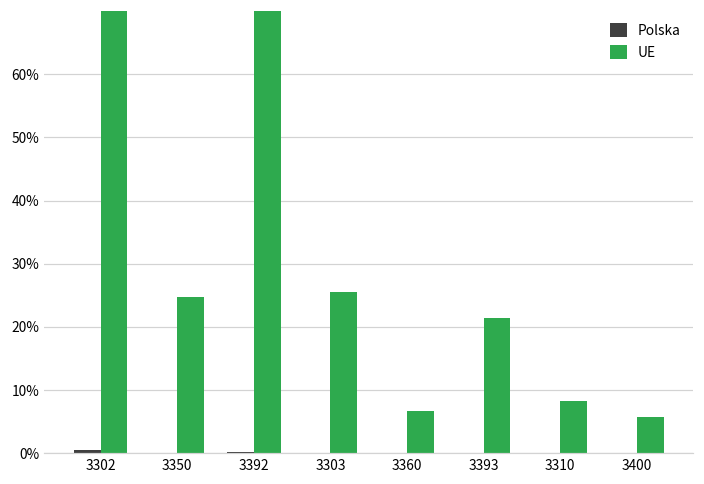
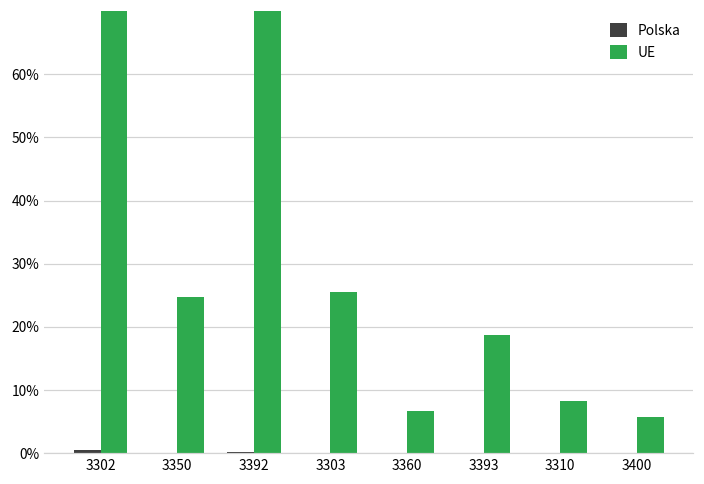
UE, 3393: 21% -> 19%
